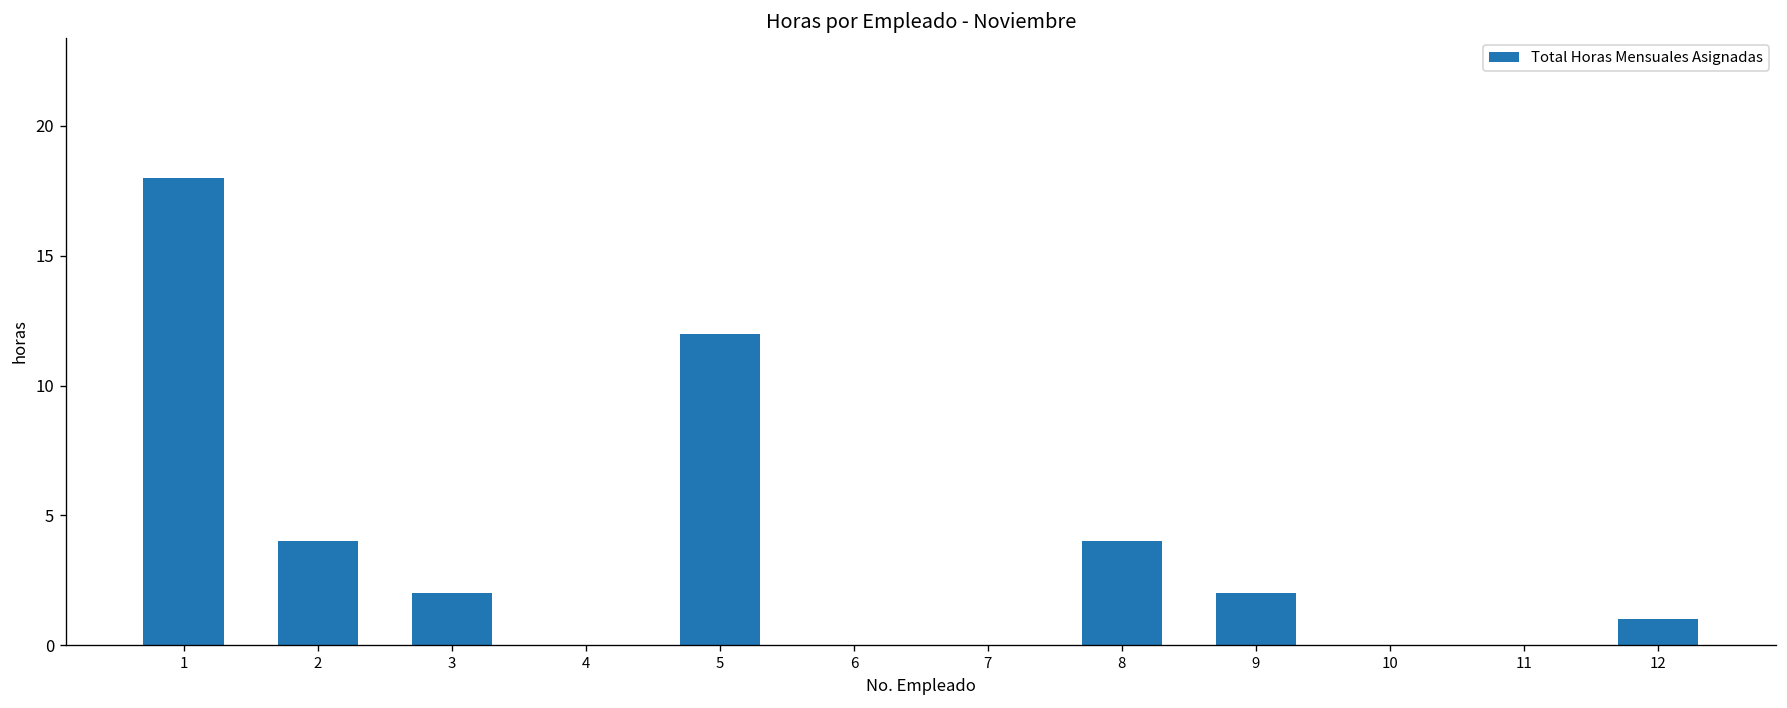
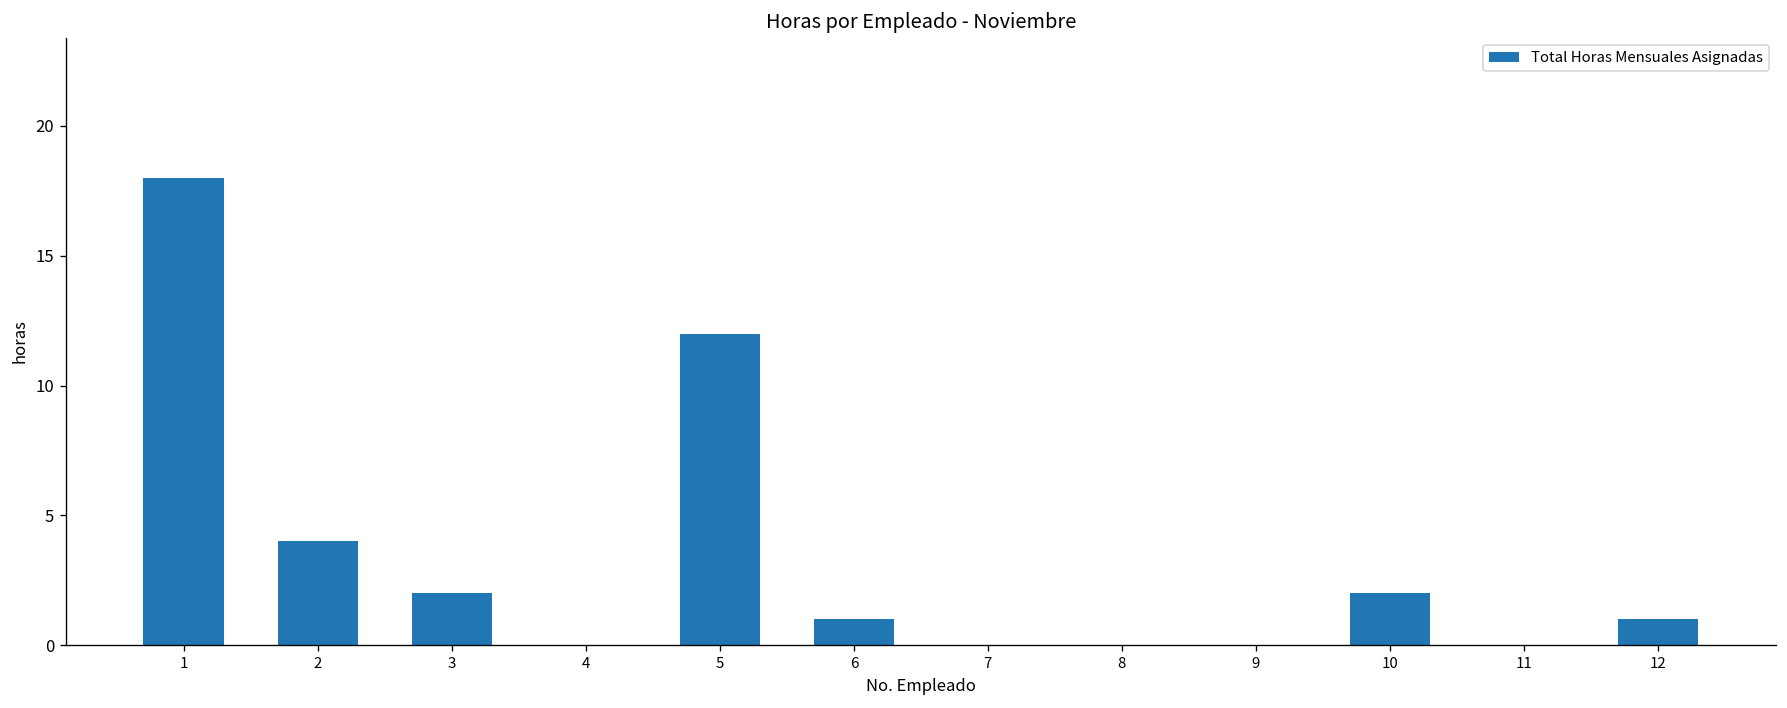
6: 0 -> 1
8: 4 -> 0
9: 2 -> 0
10: 0 -> 2
